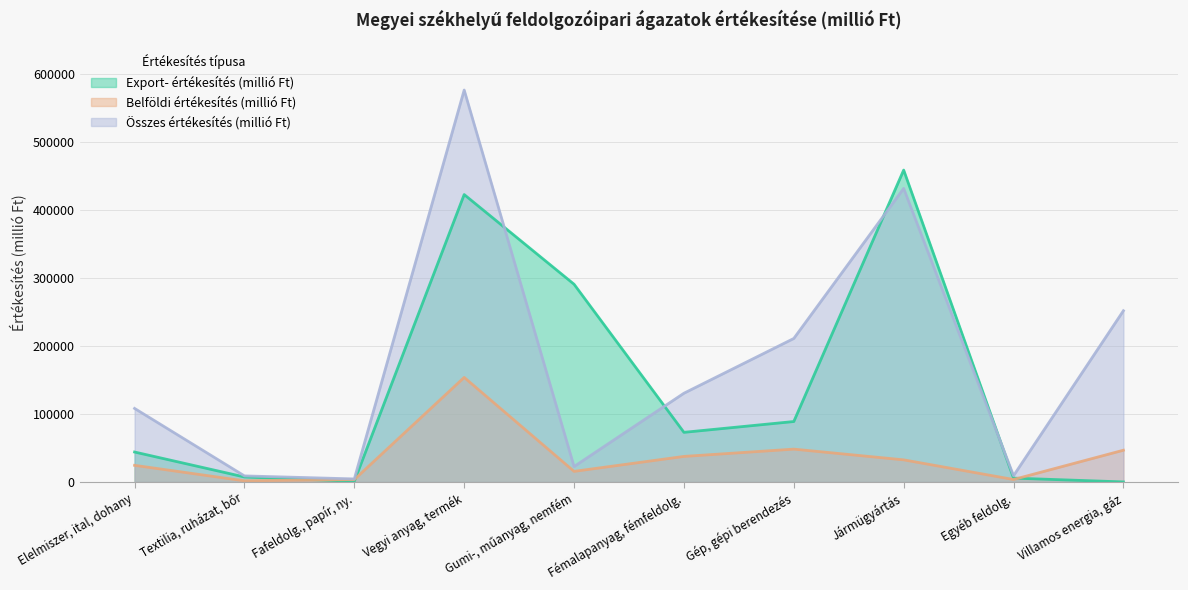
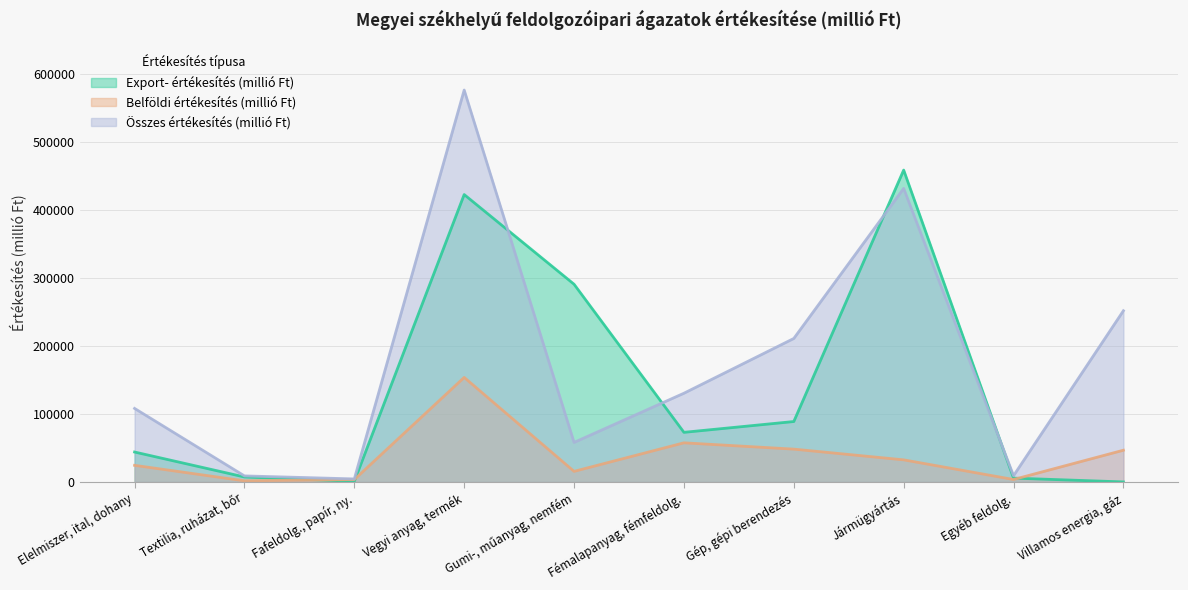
Összes értékesítés (millió Ft), Gumi-, műanyag, nemfém: 20000 -> 60000
Belföldi értékesítés (millió Ft), Fémalapanyag, fémfeldolg.: 40000 -> 60000
